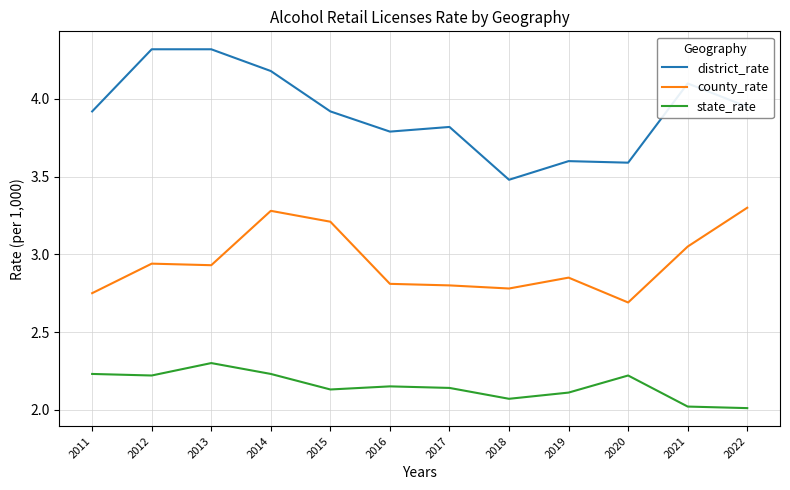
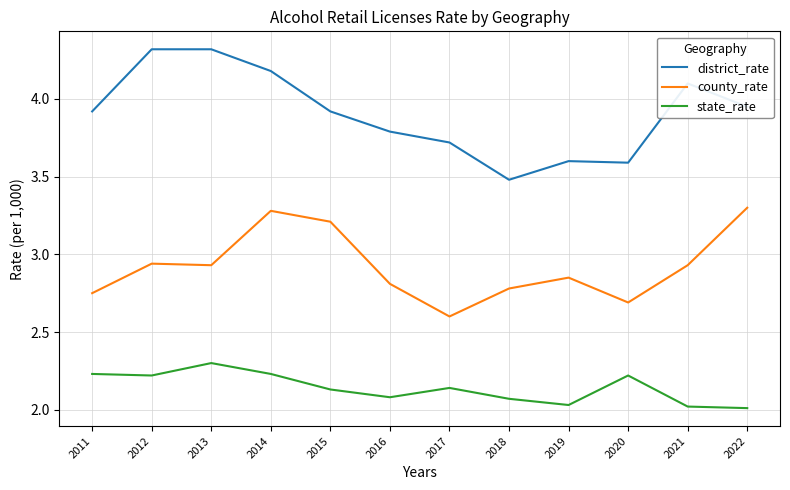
state_rate, 2016: 2.15 -> 2.08
district_rate, 2017: 3.82 -> 3.72
county_rate, 2017: 2.8 -> 2.6
state_rate, 2019: 2.11 -> 2.03
county_rate, 2021: 3.05 -> 2.93
